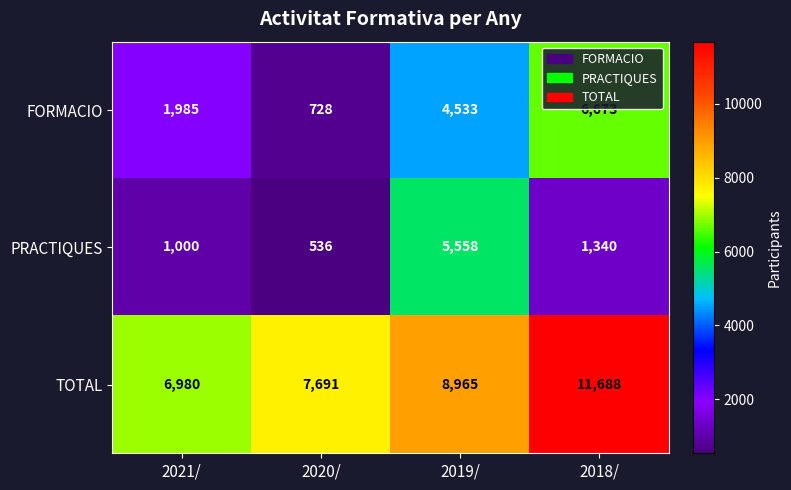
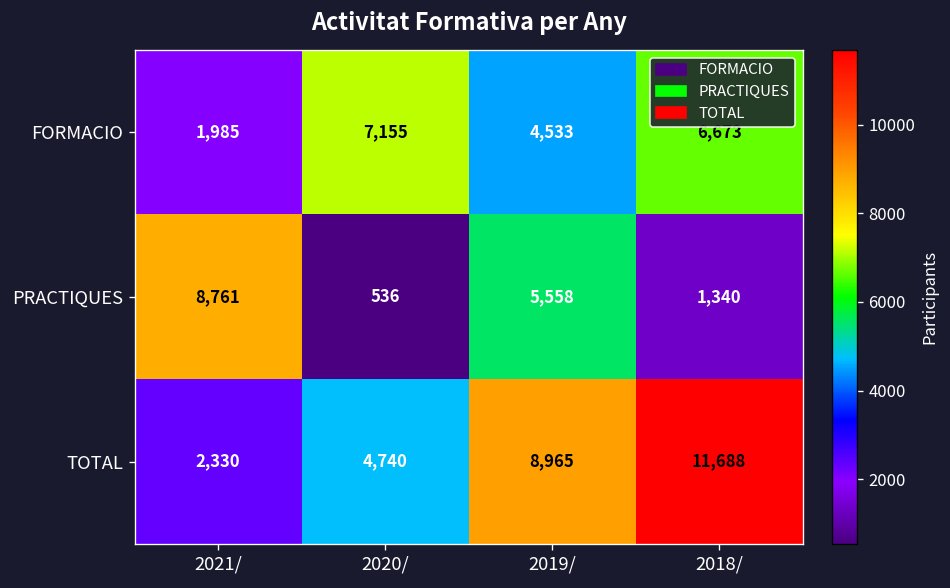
FORMACIO, 2020/: 728 -> 7,155
PRACTIQUES, 2021/: 1,000 -> 8,761
TOTAL, 2021/: 6,980 -> 2,330
TOTAL, 2020/: 7,691 -> 4,740
